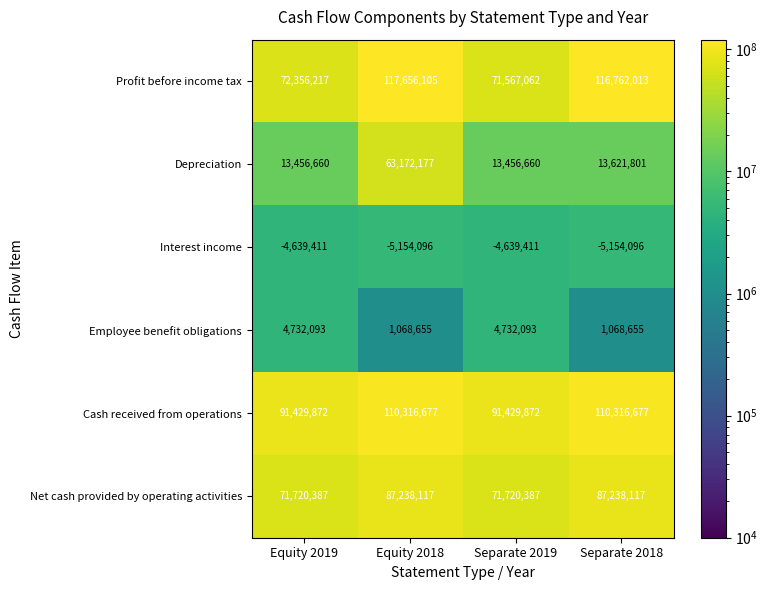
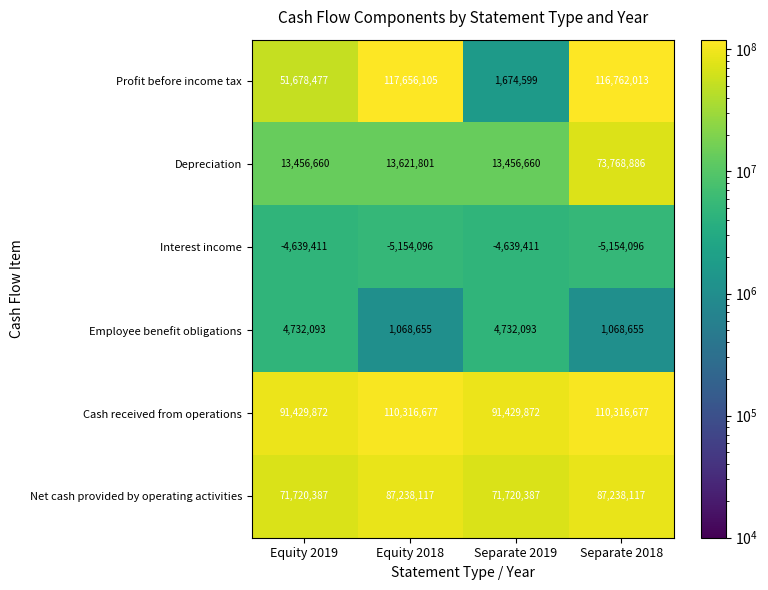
Profit before income tax, Equity 2019: 72,356,217 -> 51,678,477
Profit before income tax, Separate 2019: 71,567,062 -> 1,674,599
Depreciation, Equity 2018: 63,172,177 -> 13,621,801
Depreciation, Separate 2018: 13,621,801 -> 73,768,886
